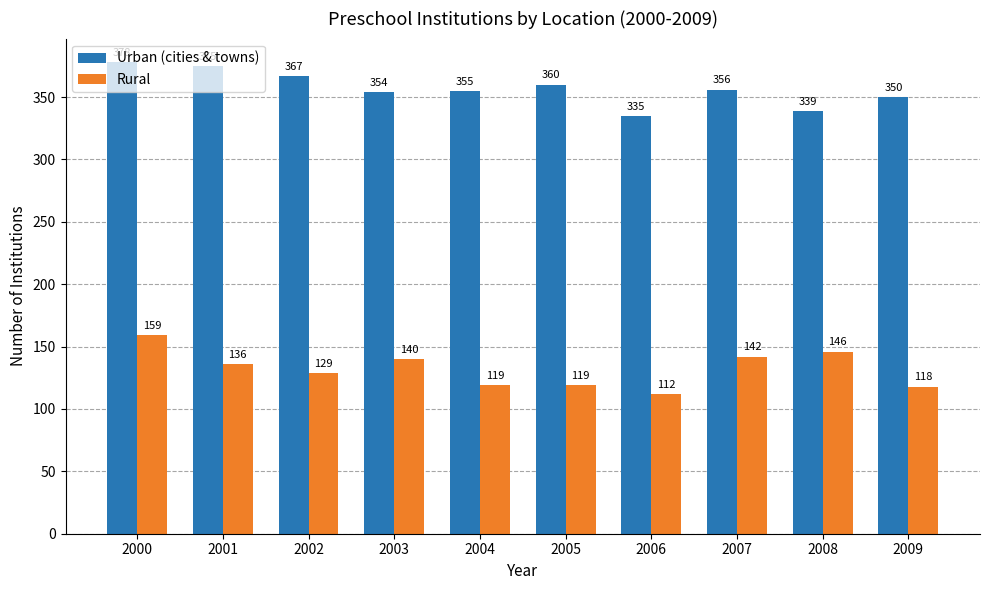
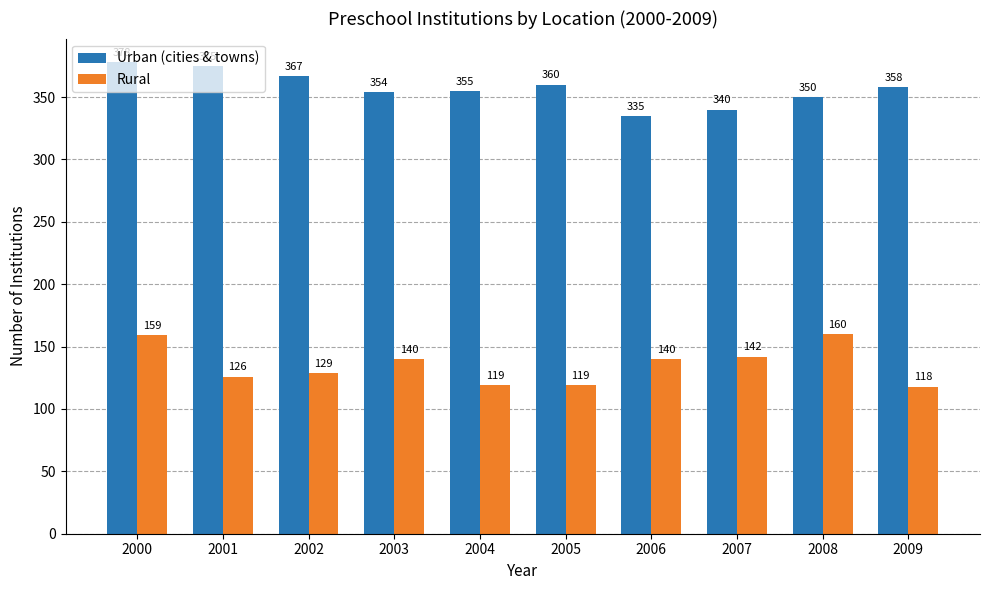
Rural, 2001: 136 -> 126
Rural, 2006: 112 -> 140
Urban (cities & towns), 2007: 356 -> 340
Urban (cities & towns), 2008: 339 -> 350
Rural, 2008: 146 -> 160
Urban (cities & towns), 2009: 350 -> 358
